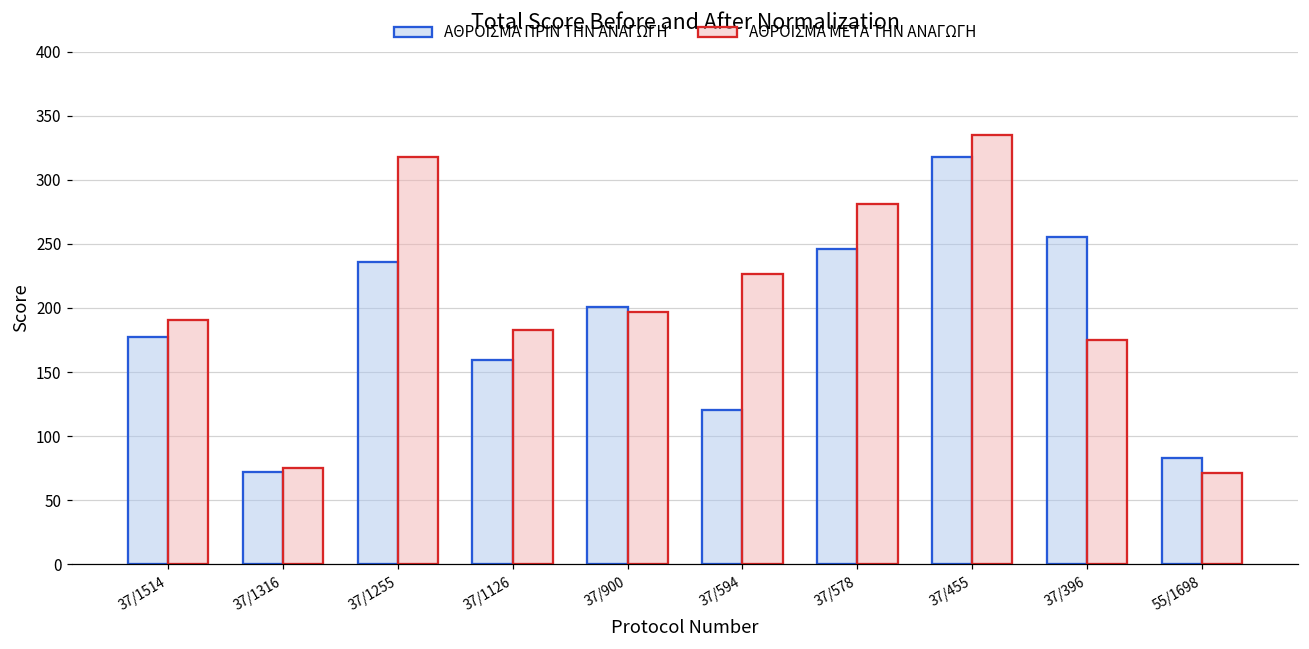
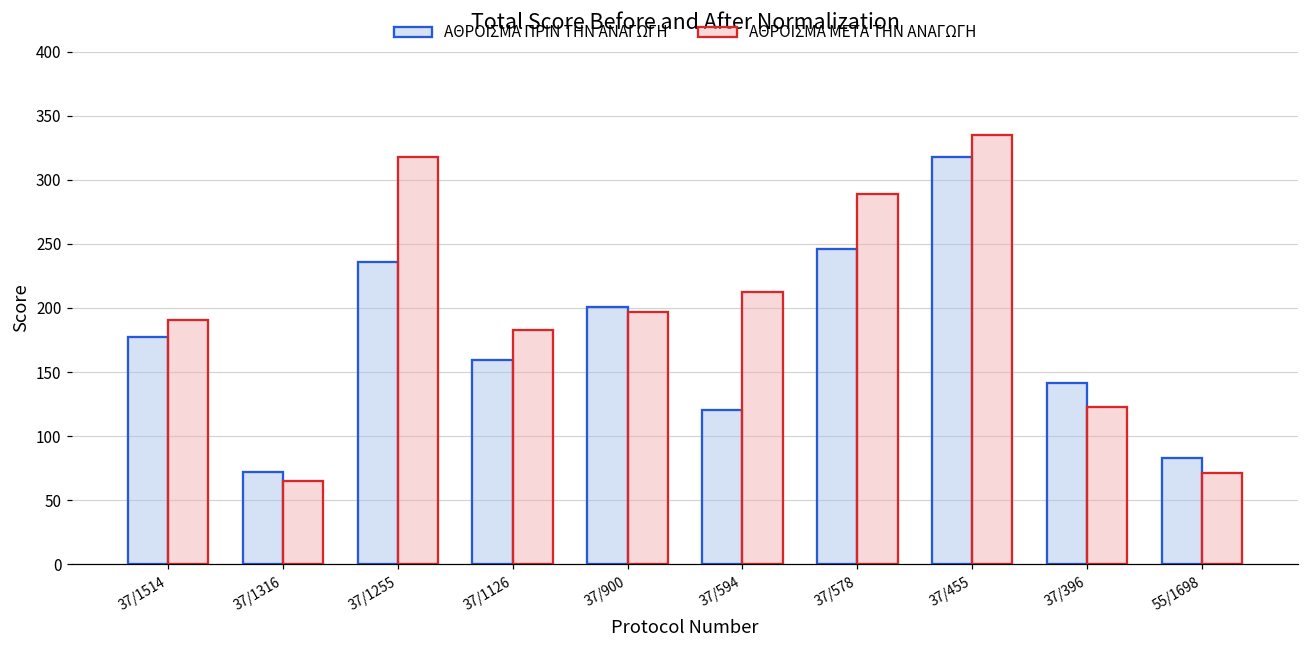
ΑΘΡΟΙΣΜΑ ΜΕΤΑ ΤΗΝ ΑΝΑΓΩΓΗ, 37/1316: 75 -> 65
ΑΘΡΟΙΣΜΑ ΜΕΤΑ ΤΗΝ ΑΝΑΓΩΓΗ, 37/594: 227 -> 213
ΑΘΡΟΙΣΜΑ ΜΕΤΑ ΤΗΝ ΑΝΑΓΩΓΗ, 37/578: 281 -> 289
ΑΘΡΟΙΣΜΑ ΠΡΙΝ ΤΗΝ ΑΝΑΓΩΓΗ, 37/396: 255 -> 142
ΑΘΡΟΙΣΜΑ ΜΕΤΑ ΤΗΝ ΑΝΑΓΩΓΗ, 37/396: 175 -> 123
